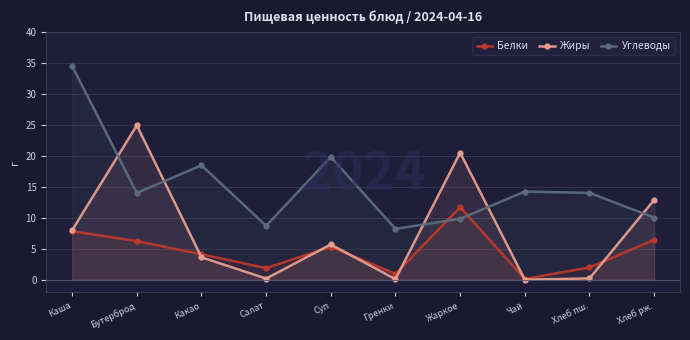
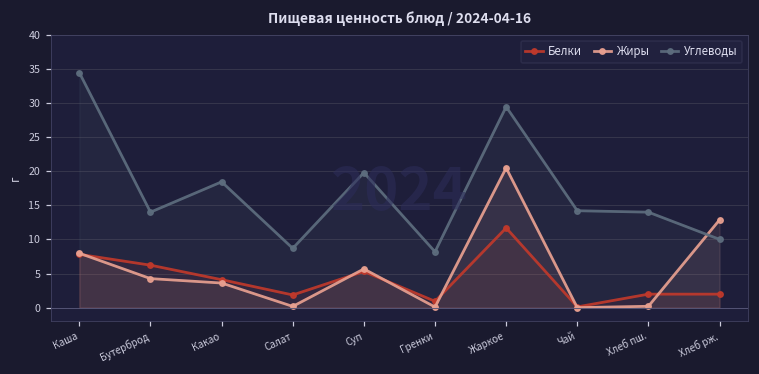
Жиры, Бутерброд: 25 -> 4
Углеводы, Жаркое: 10 -> 29
Белки, Хлеб рж.: 6 -> 2
